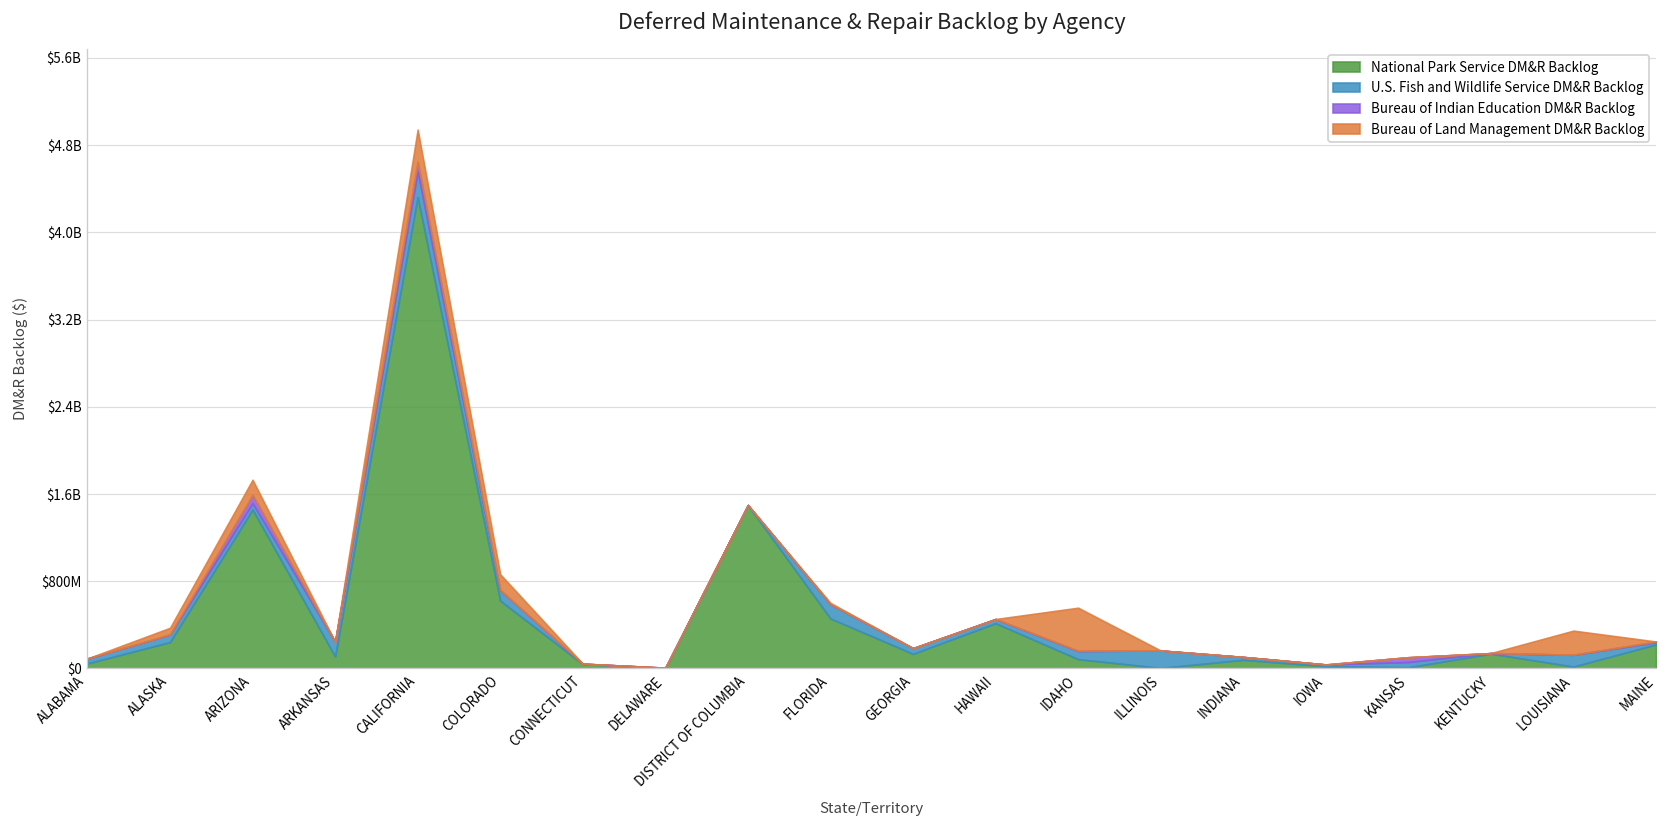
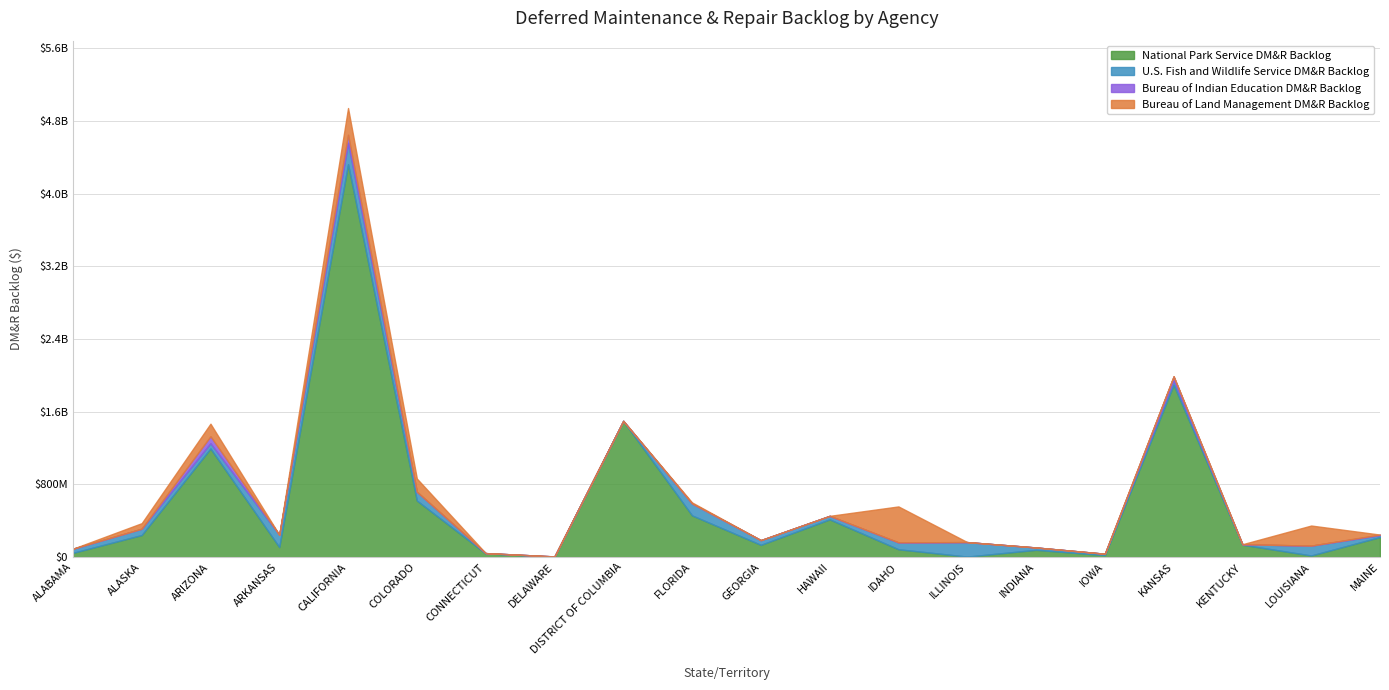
National Park Service DM&R Backlog, ARIZONA: $1500000000 -> $1200000000
National Park Service DM&R Backlog, KANSAS: $0 -> $1900000000
